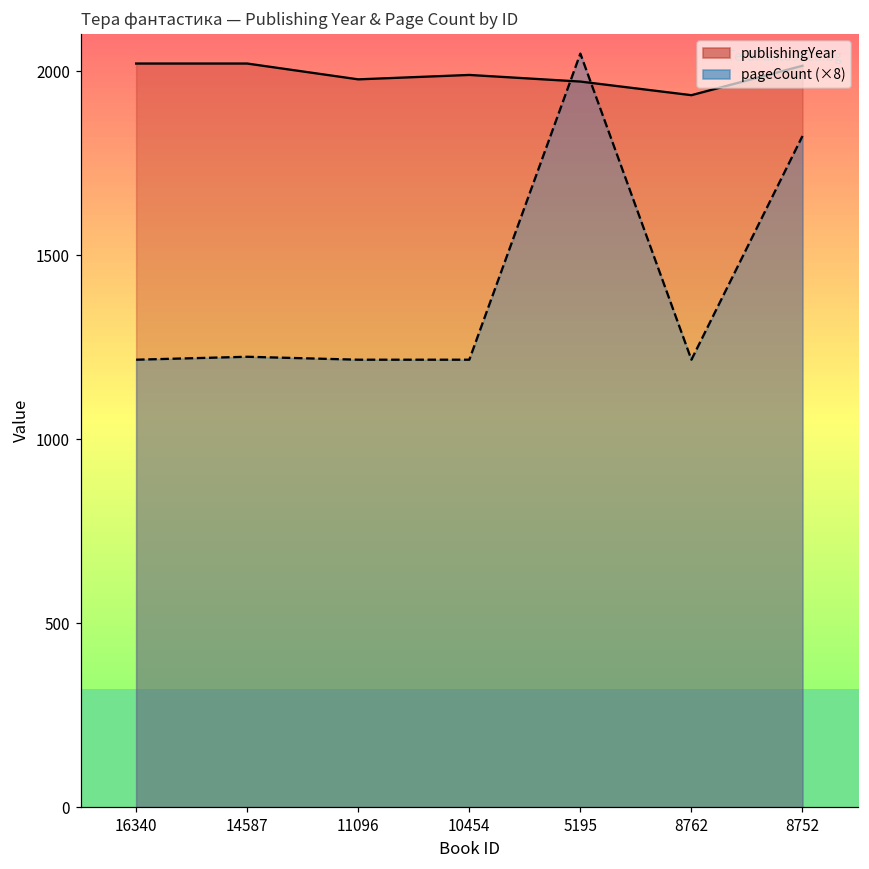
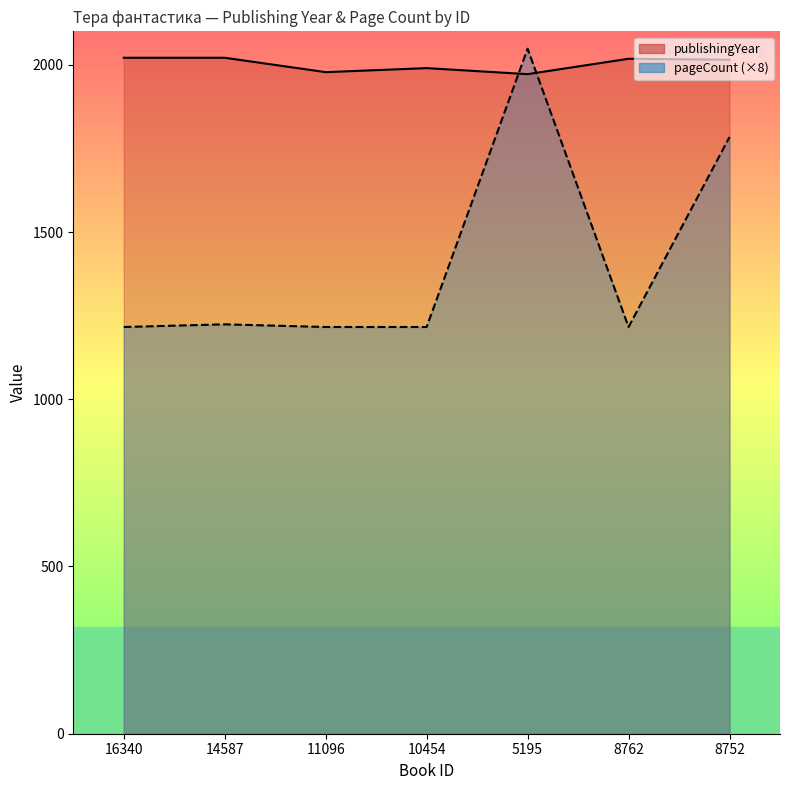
publishingYear, 8762: 1940 -> 2020
pageCount (×8), 8752: 1820 -> 1780
